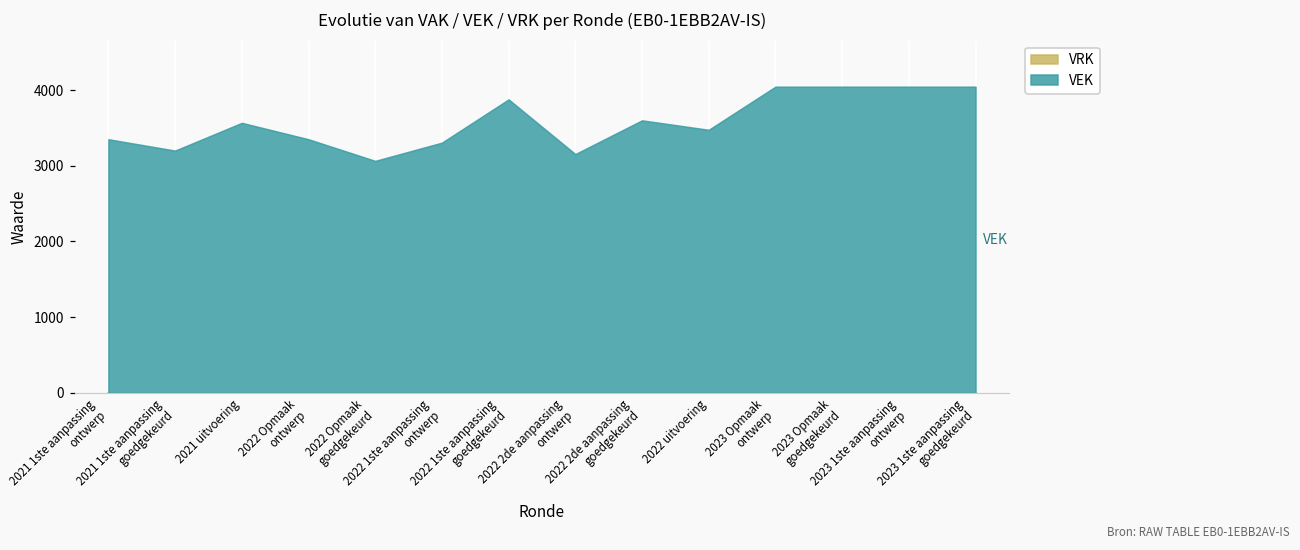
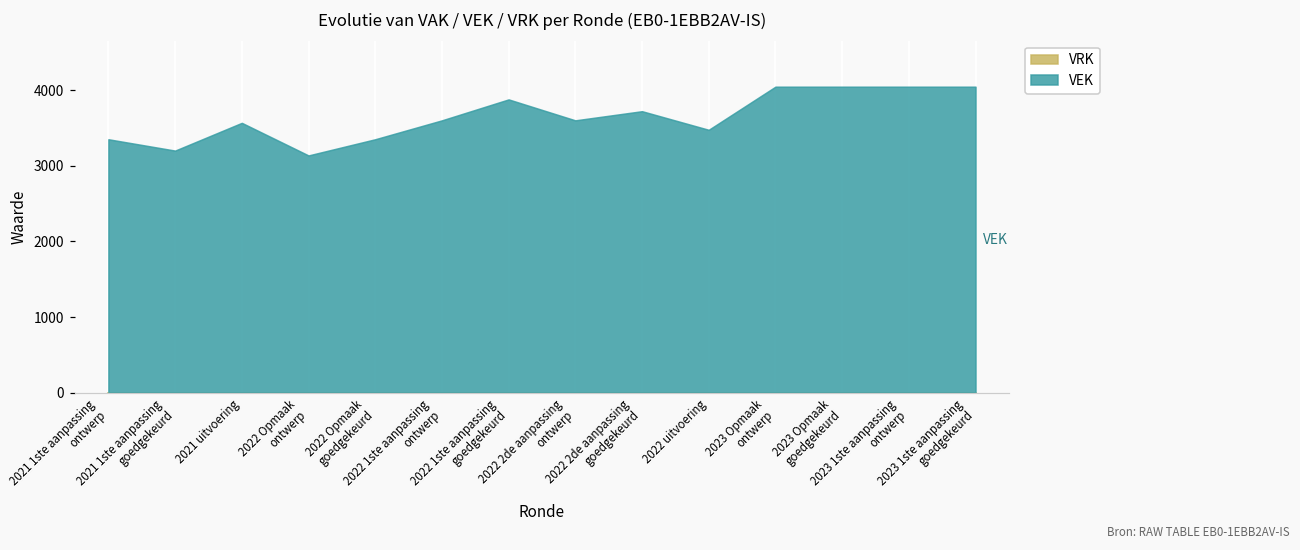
VEK, 2022 Opmaak ontwerp: 3400 -> 3100
VEK, 2022 Opmaak goedgekeurd: 3100 -> 3400
VEK, 2022 1ste aanpassing ontwerp: 3300 -> 3600
VEK, 2022 2de aanpassing ontwerp: 3200 -> 3600
VEK, 2022 2de aanpassing goedgekeurd: 3600 -> 3700
